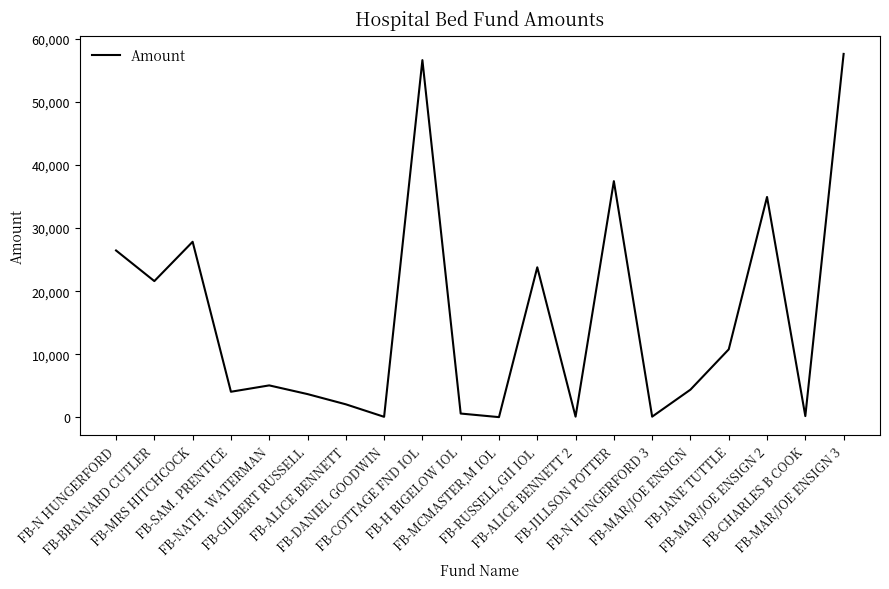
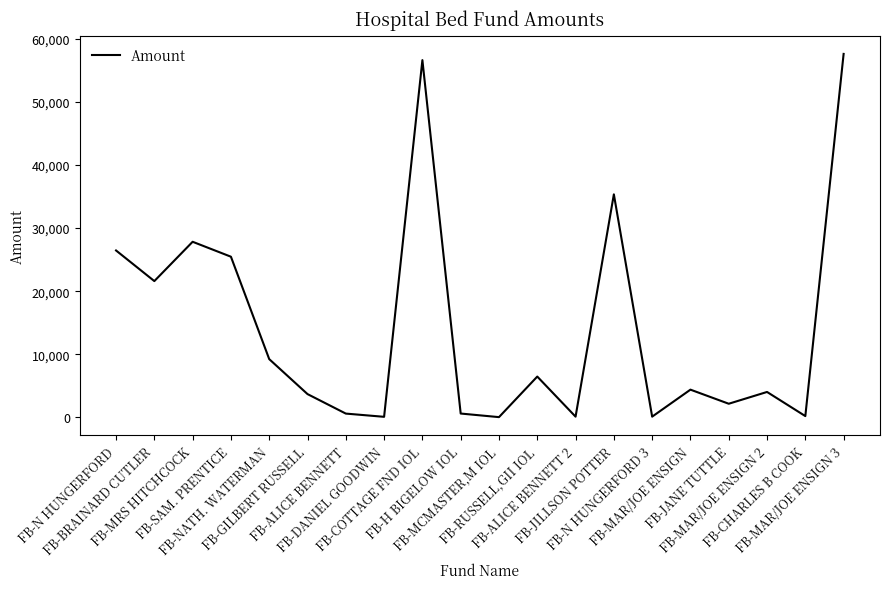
FB-SAM. PRENTICE: 4,000 -> 25,000
FB-NATH. WATERMAN: 5,000 -> 9,000
FB-ALICE BENNETT: 2,000 -> 1,000
FB-RUSSELL,GII IOL: 24,000 -> 6,000
FB-JILLSON POTTER: 37,000 -> 35,000
FB-JANE TUTTLE: 11,000 -> 2,000
FB-MAR/JOE ENSIGN 2: 35,000 -> 4,000
